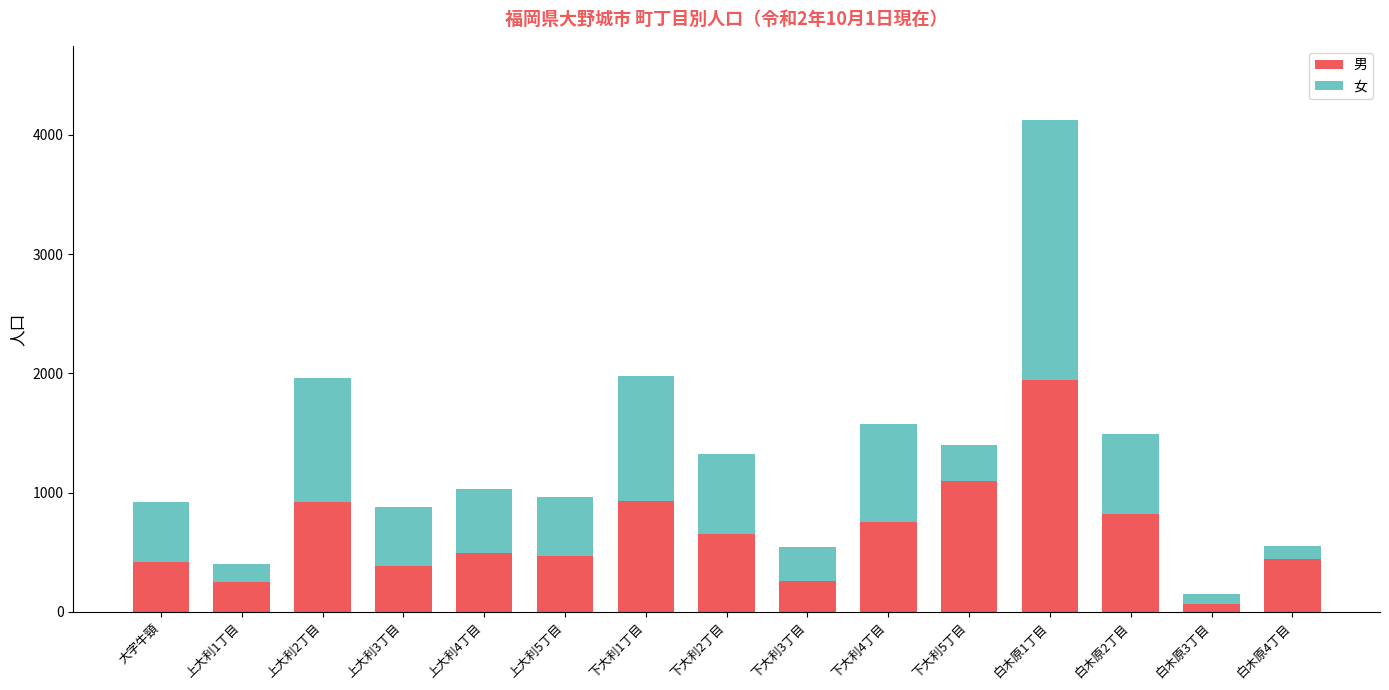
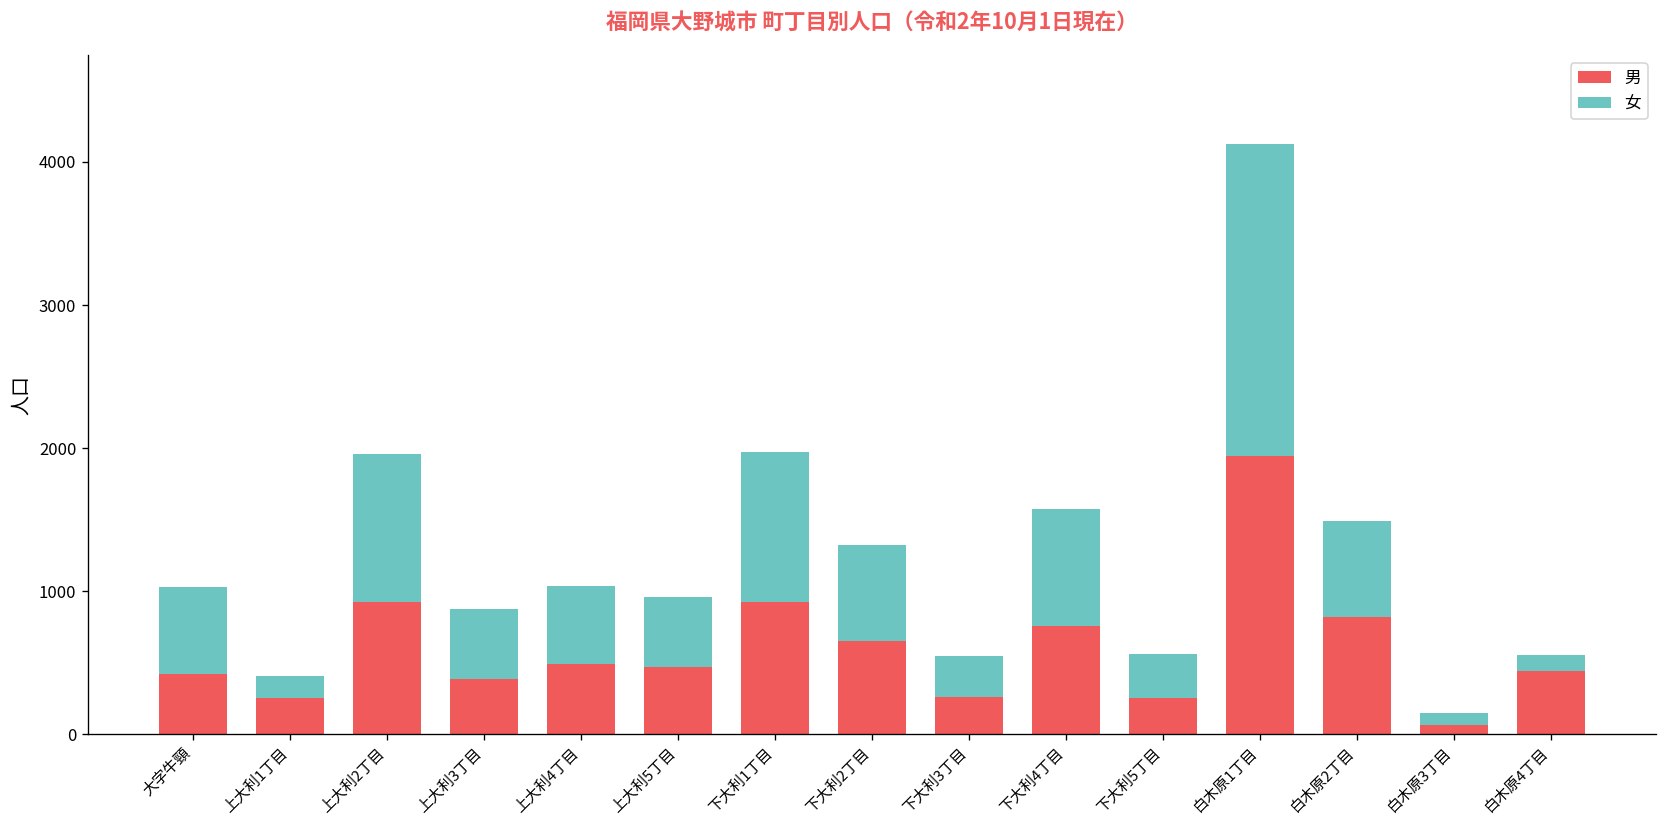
女, 大字牛頸: 510 -> 610
男, 下大利5丁目: 1100 -> 260
